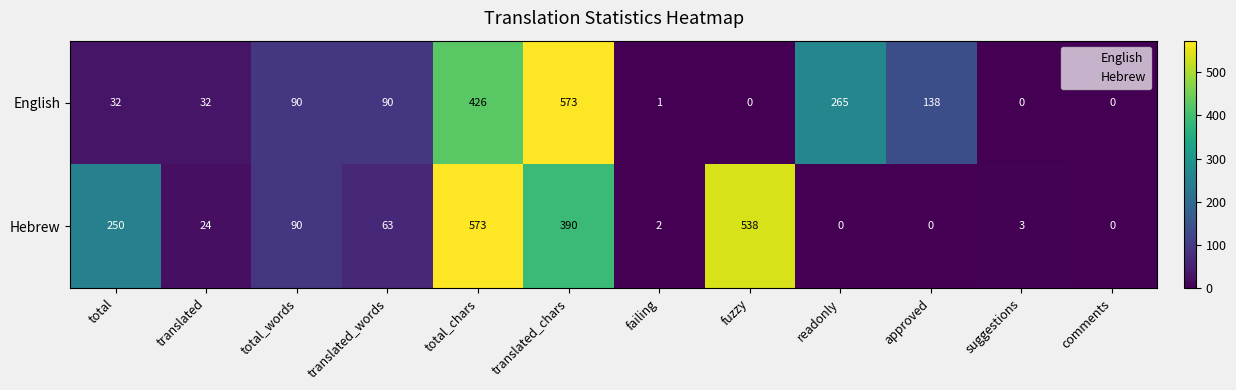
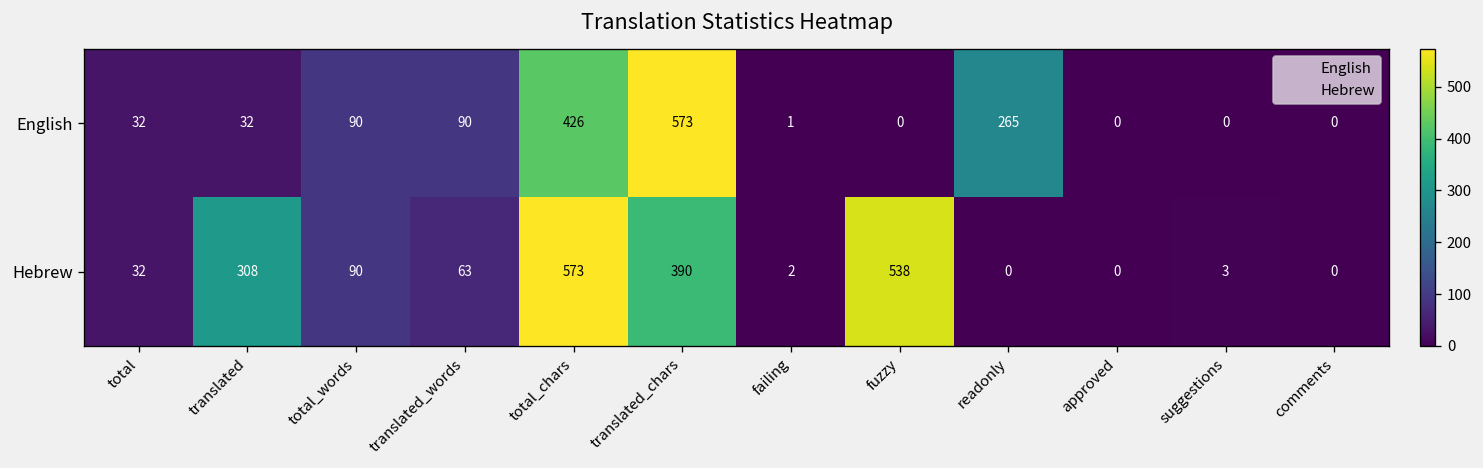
English, approved: 138 -> 0
Hebrew, total: 250 -> 32
Hebrew, translated: 24 -> 308
